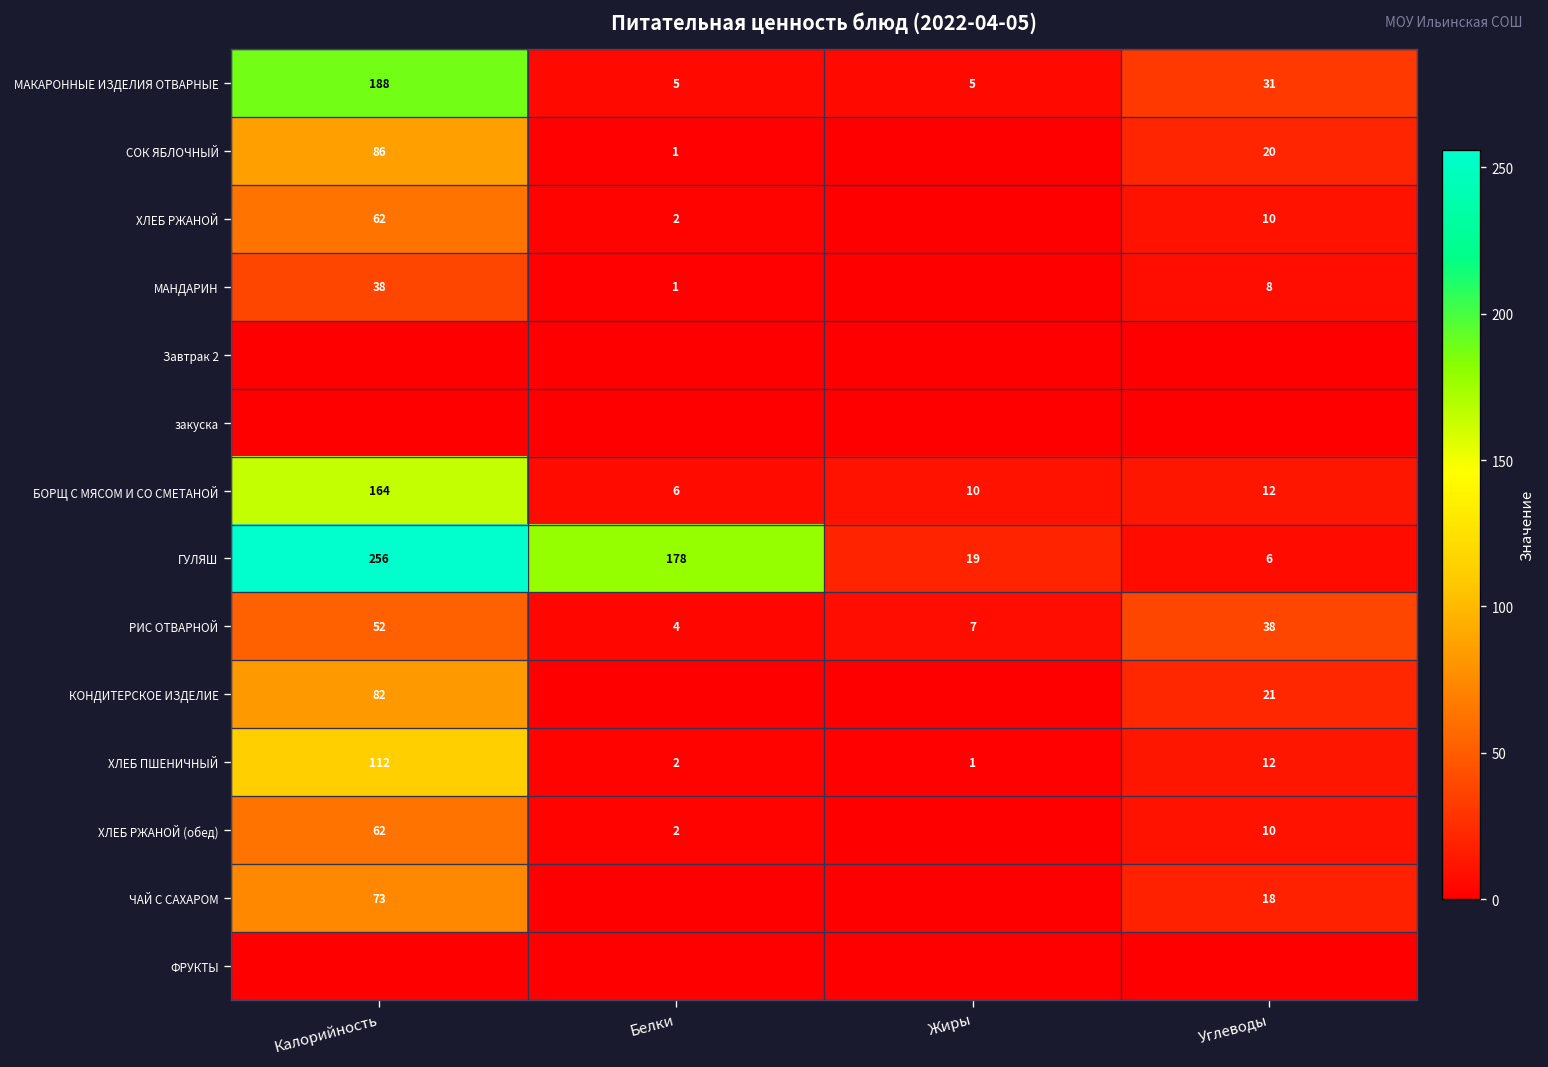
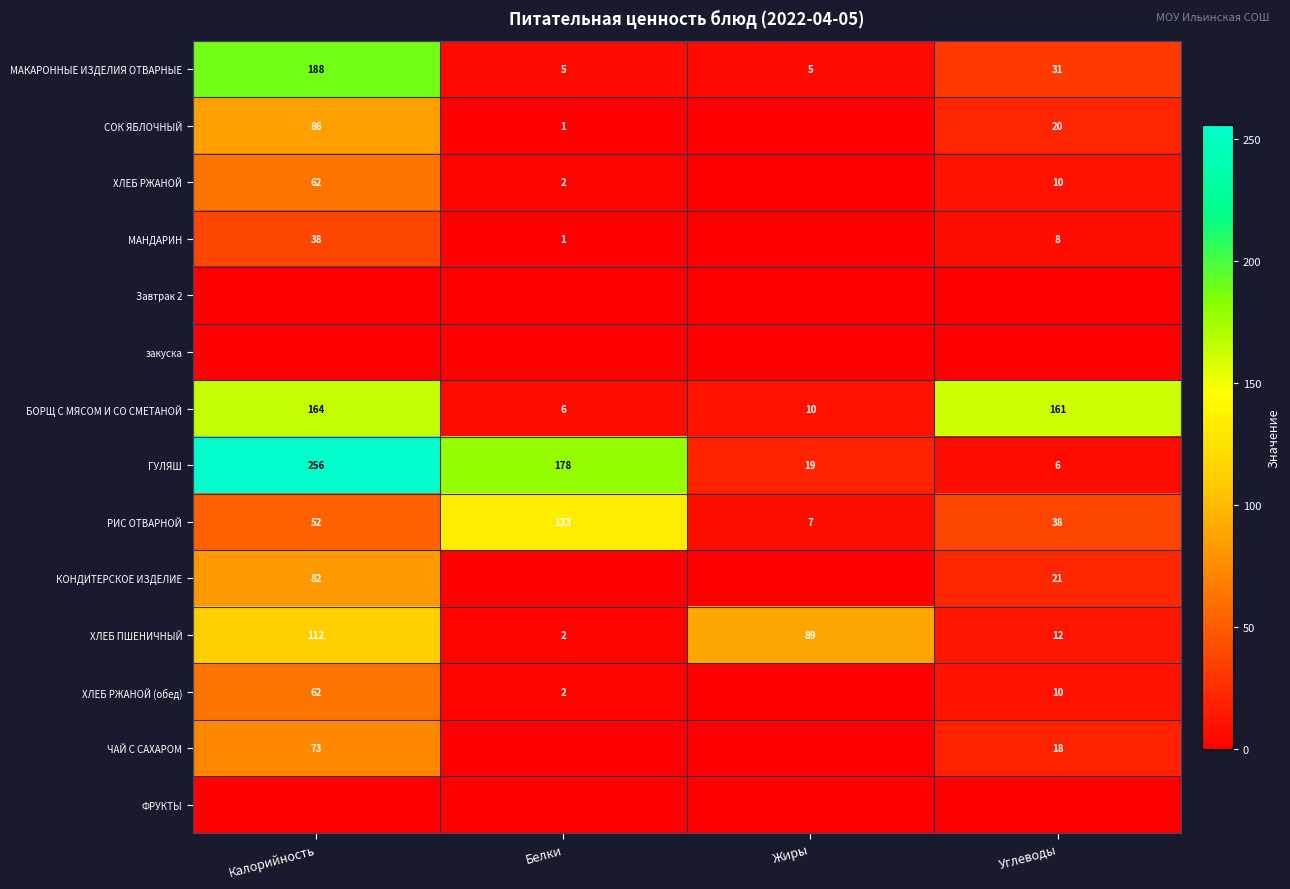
БОРЩ С МЯСОМ И СО СМЕТАНОЙ, Углеводы: 12 -> 161
РИС ОТВАРНОЙ, Белки: 4 -> 133
ХЛЕБ ПШЕНИЧНЫЙ, Жиры: 1 -> 89
